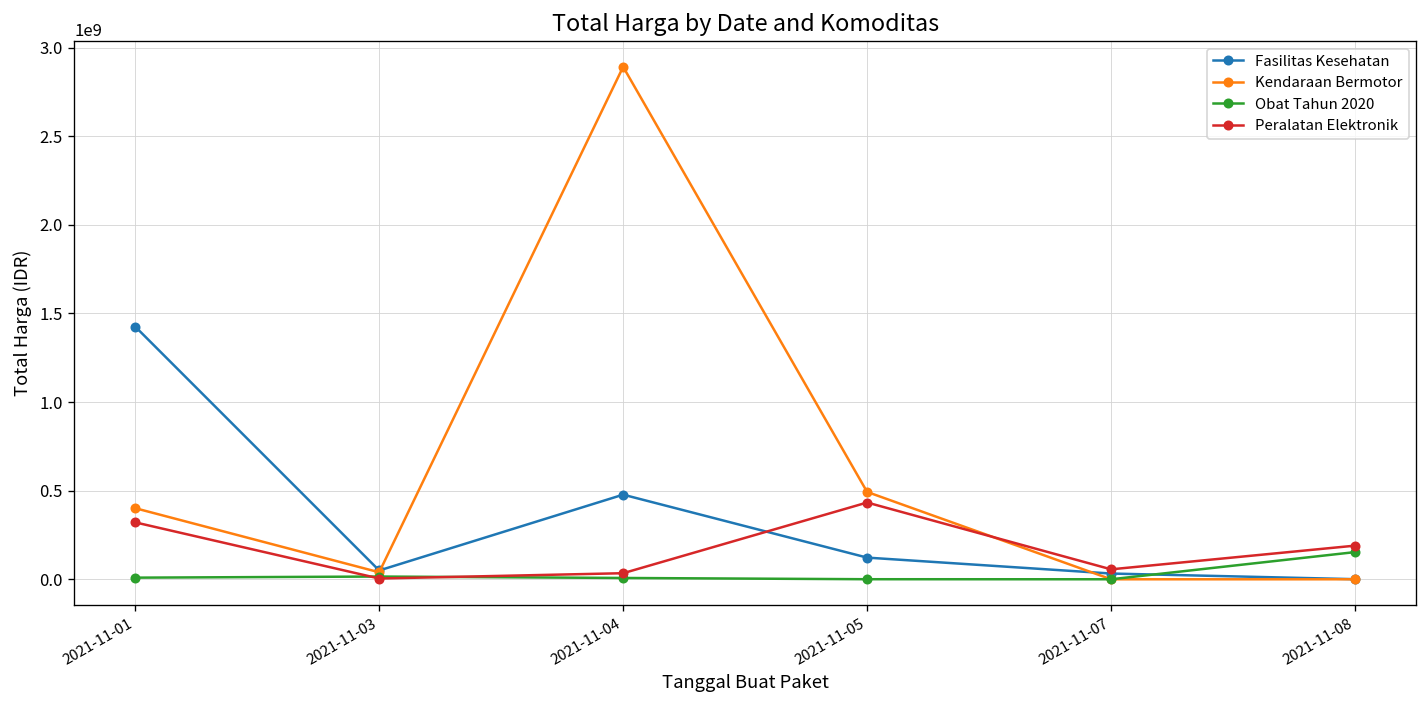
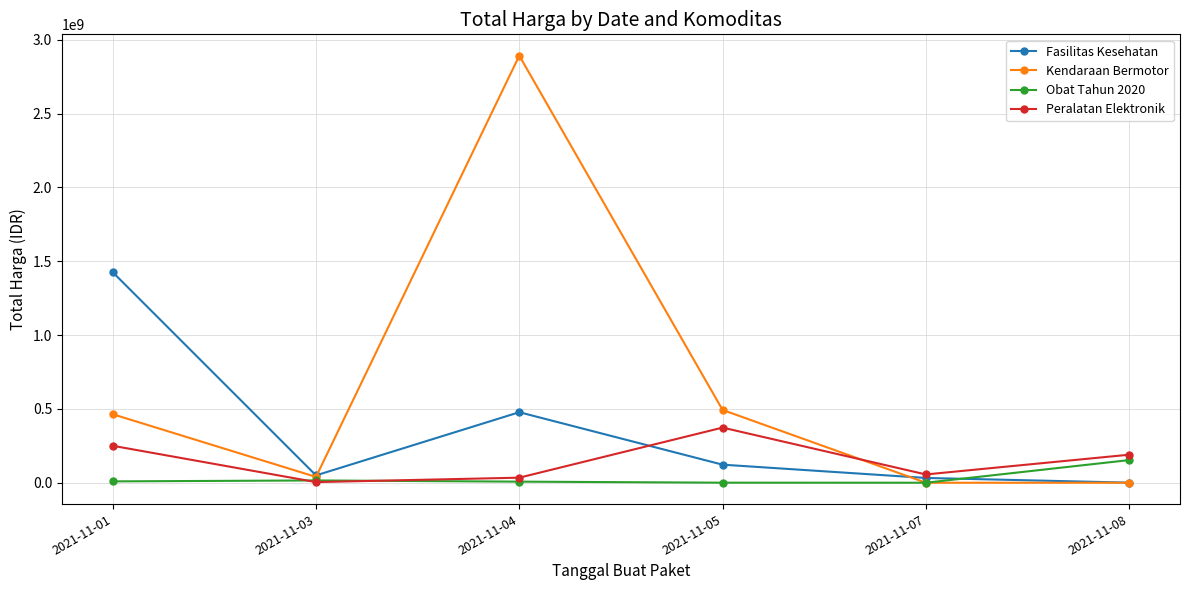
Kendaraan Bermotor, 2021-11-01: 400000000 -> 460000000
Peralatan Elektronik, 2021-11-01: 320000000 -> 250000000
Peralatan Elektronik, 2021-11-05: 430000000 -> 370000000
